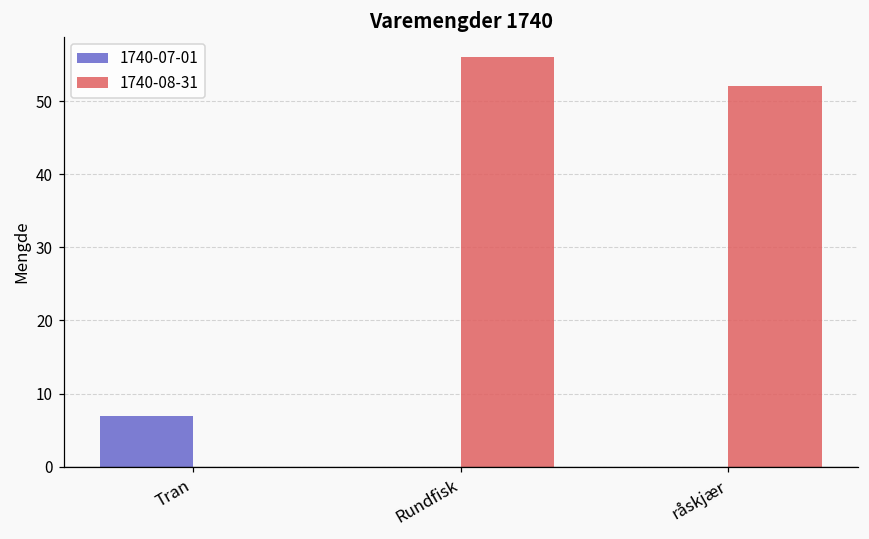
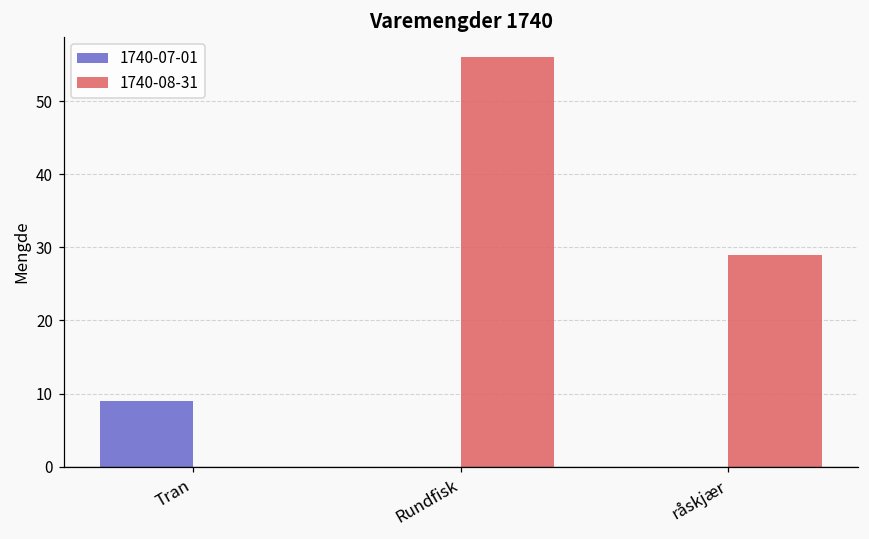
1740-07-01, Tran: 7 -> 9
1740-08-31, råskjær: 52 -> 29
